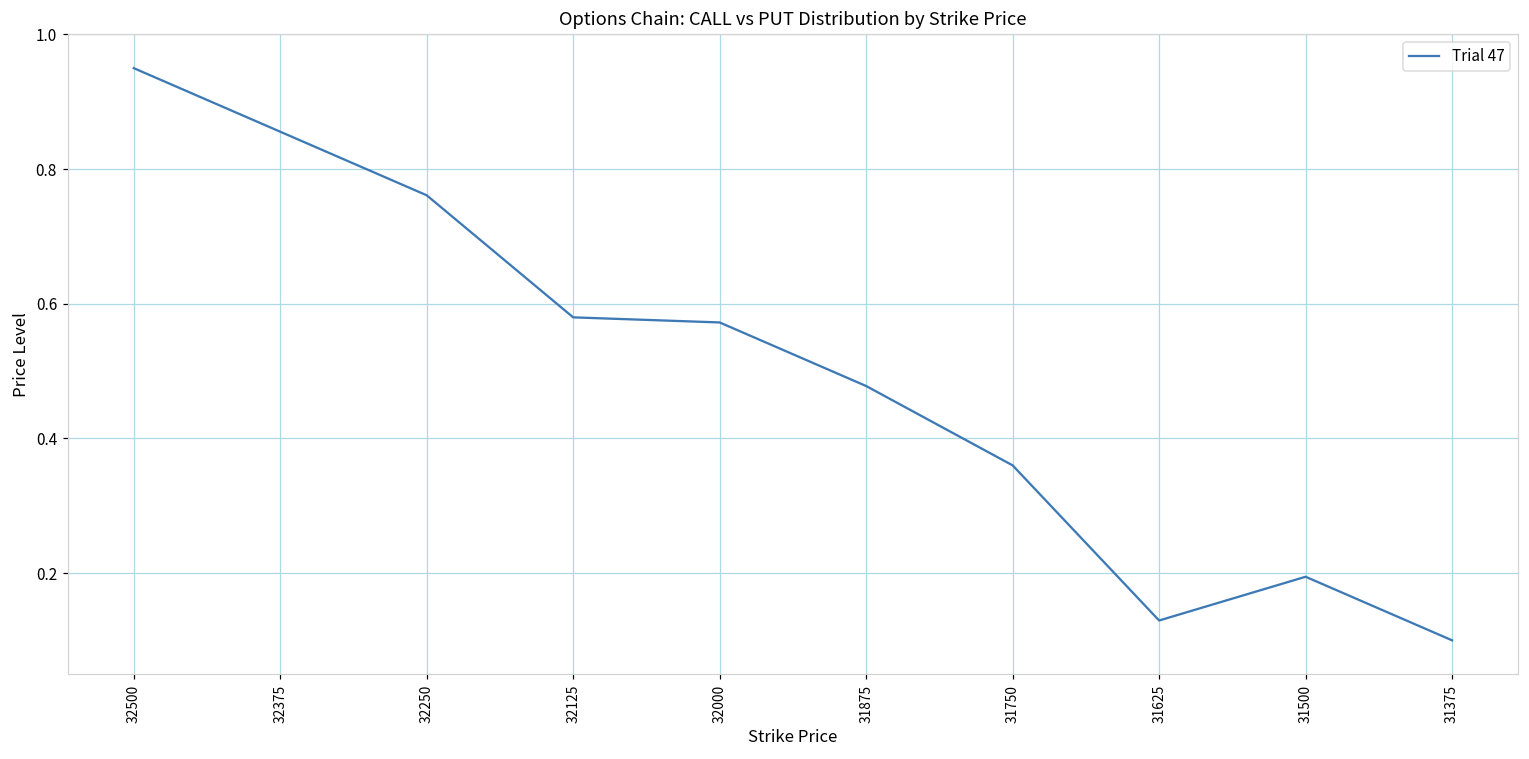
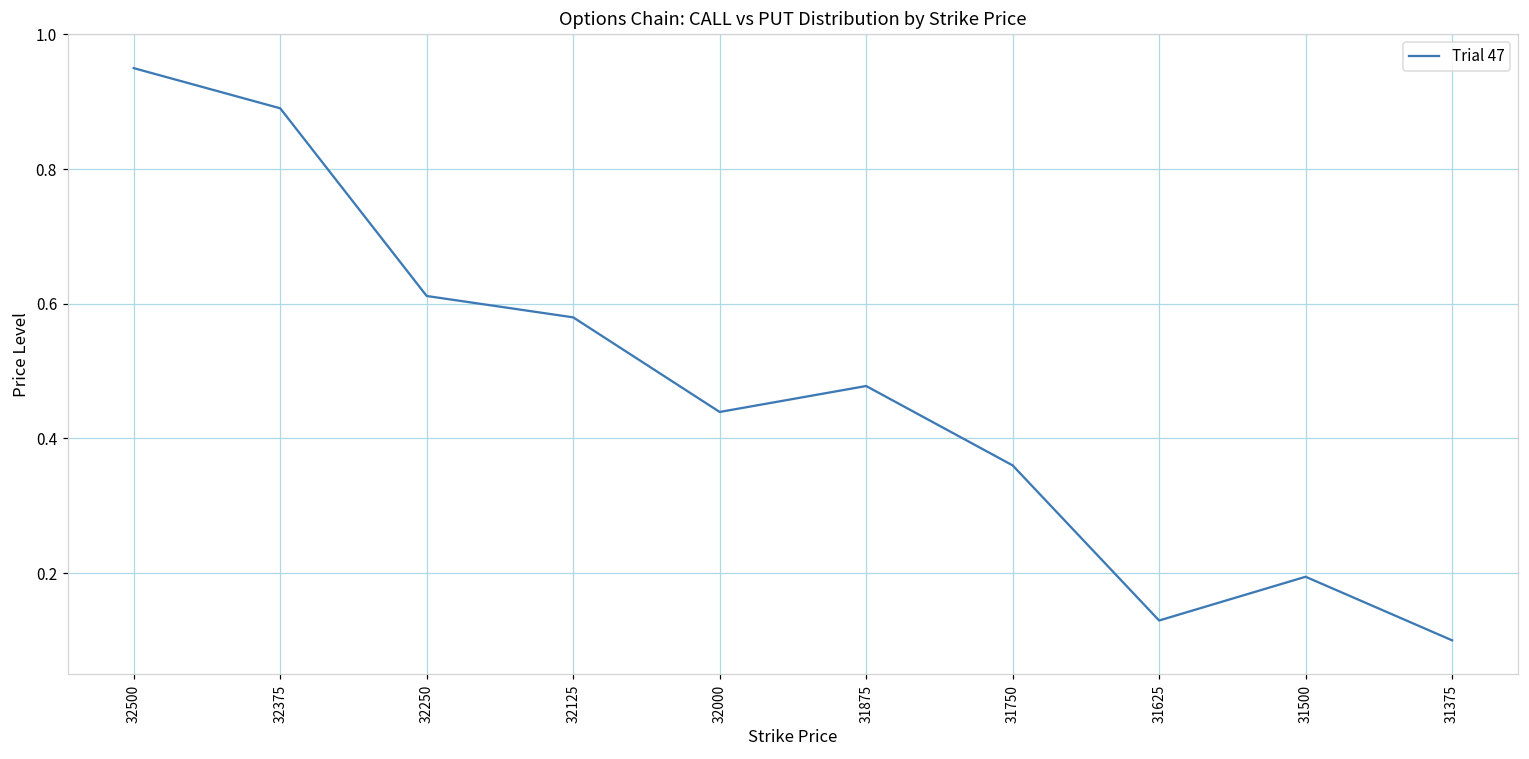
32375: 0.86 -> 0.89
32250: 0.76 -> 0.61
32000: 0.57 -> 0.44
